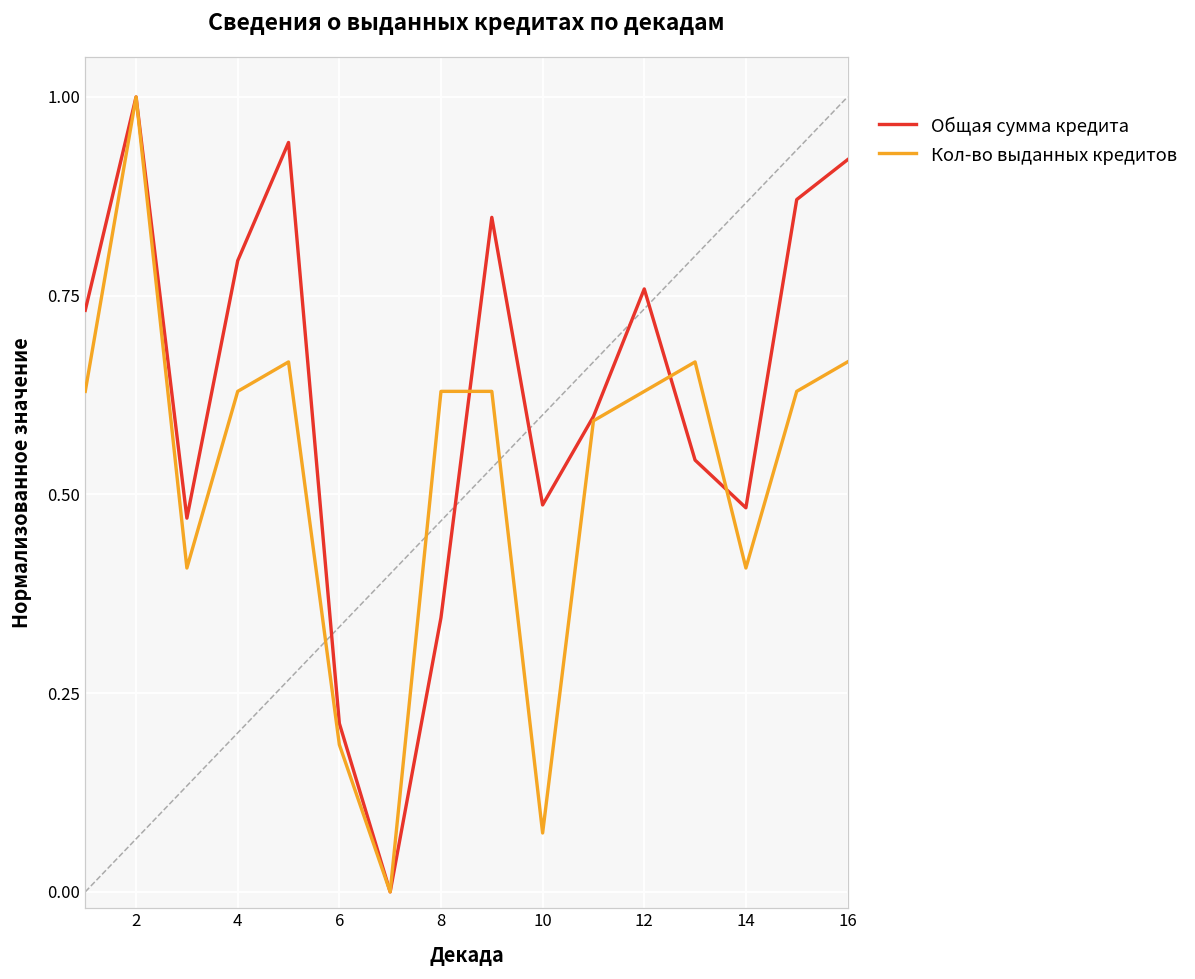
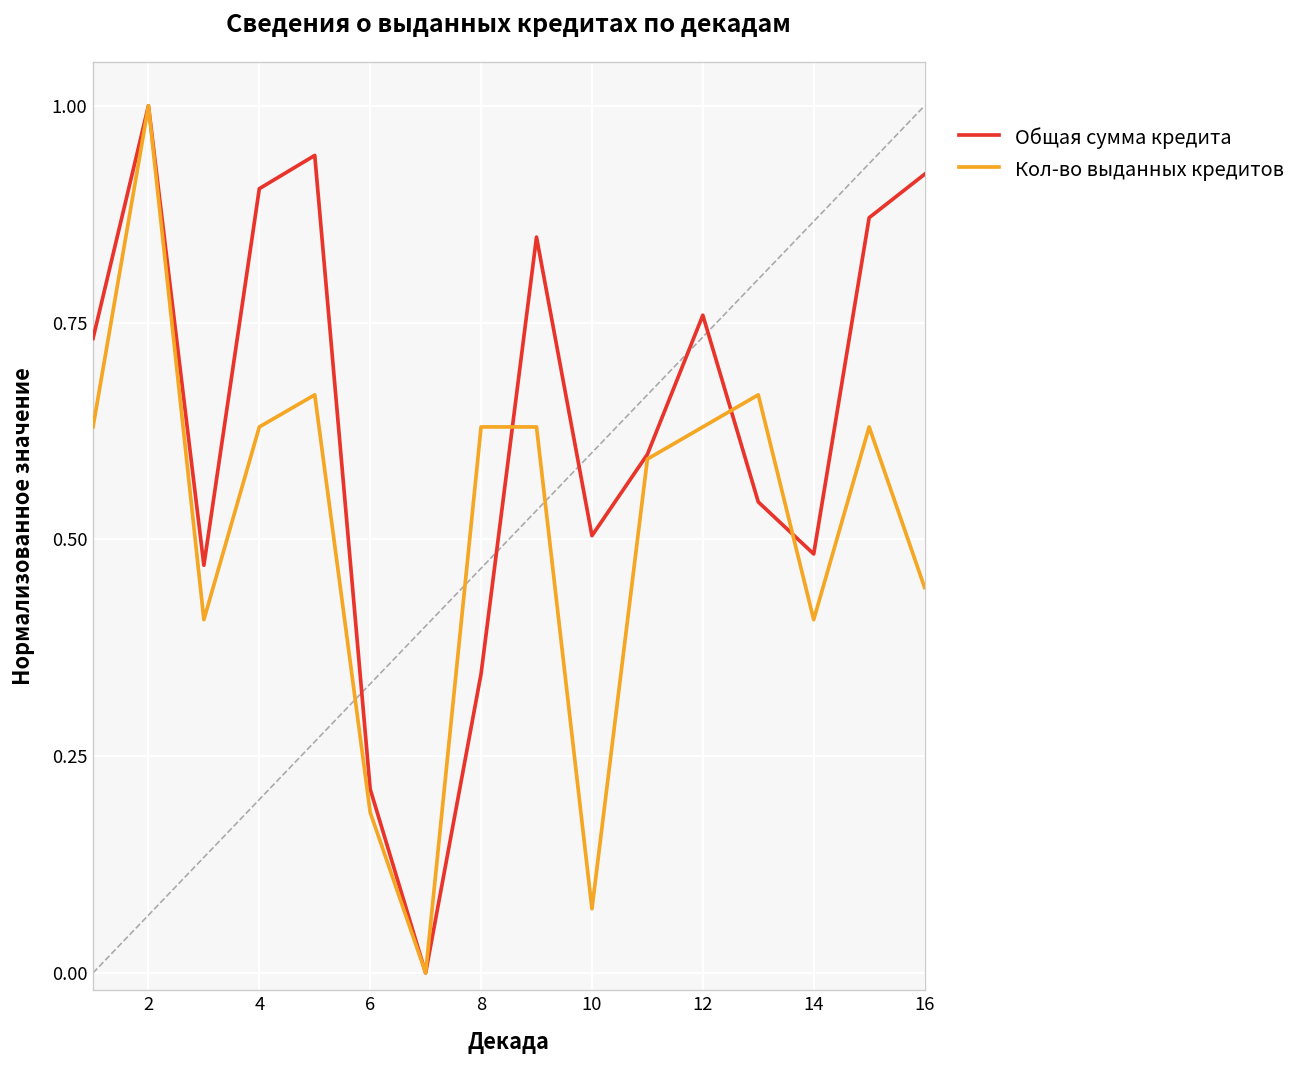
Общая сумма кредита, 4: 0.79 -> 0.90
Общая сумма кредита, 10: 0.49 -> 0.50
Кол-во выданных кредитов, 16: 0.67 -> 0.44
